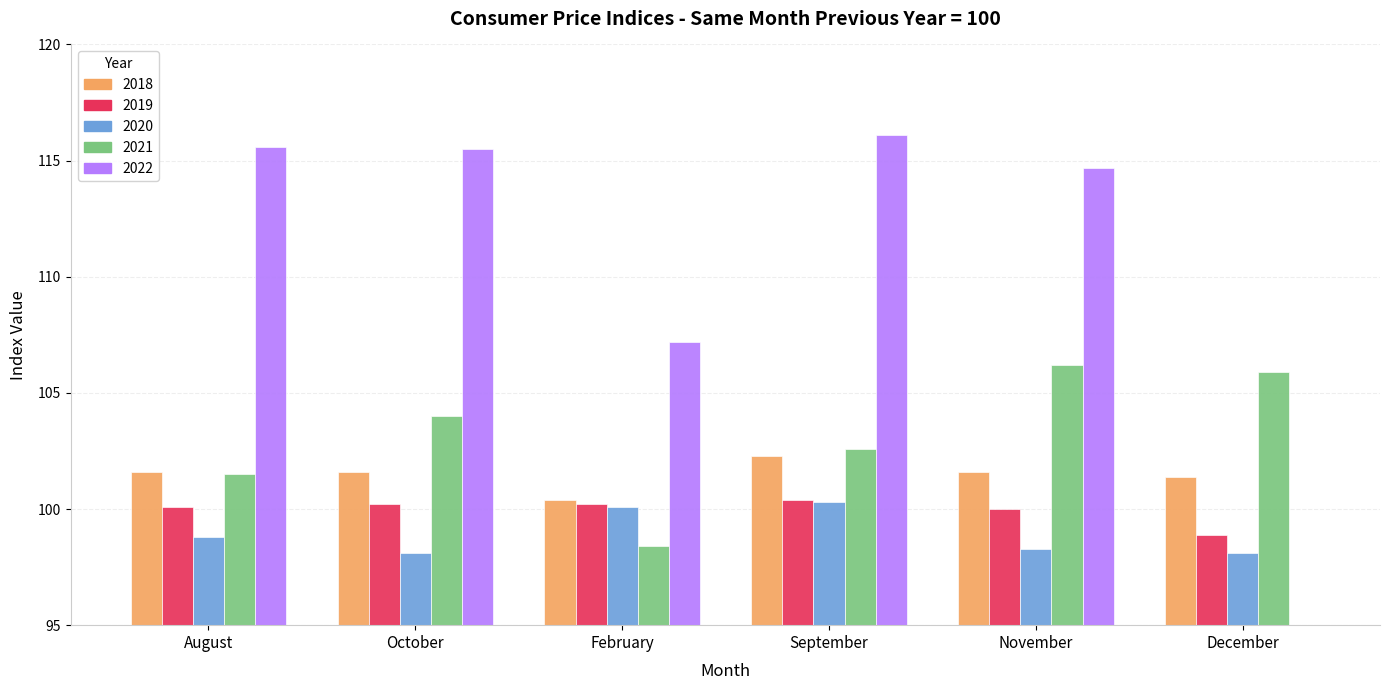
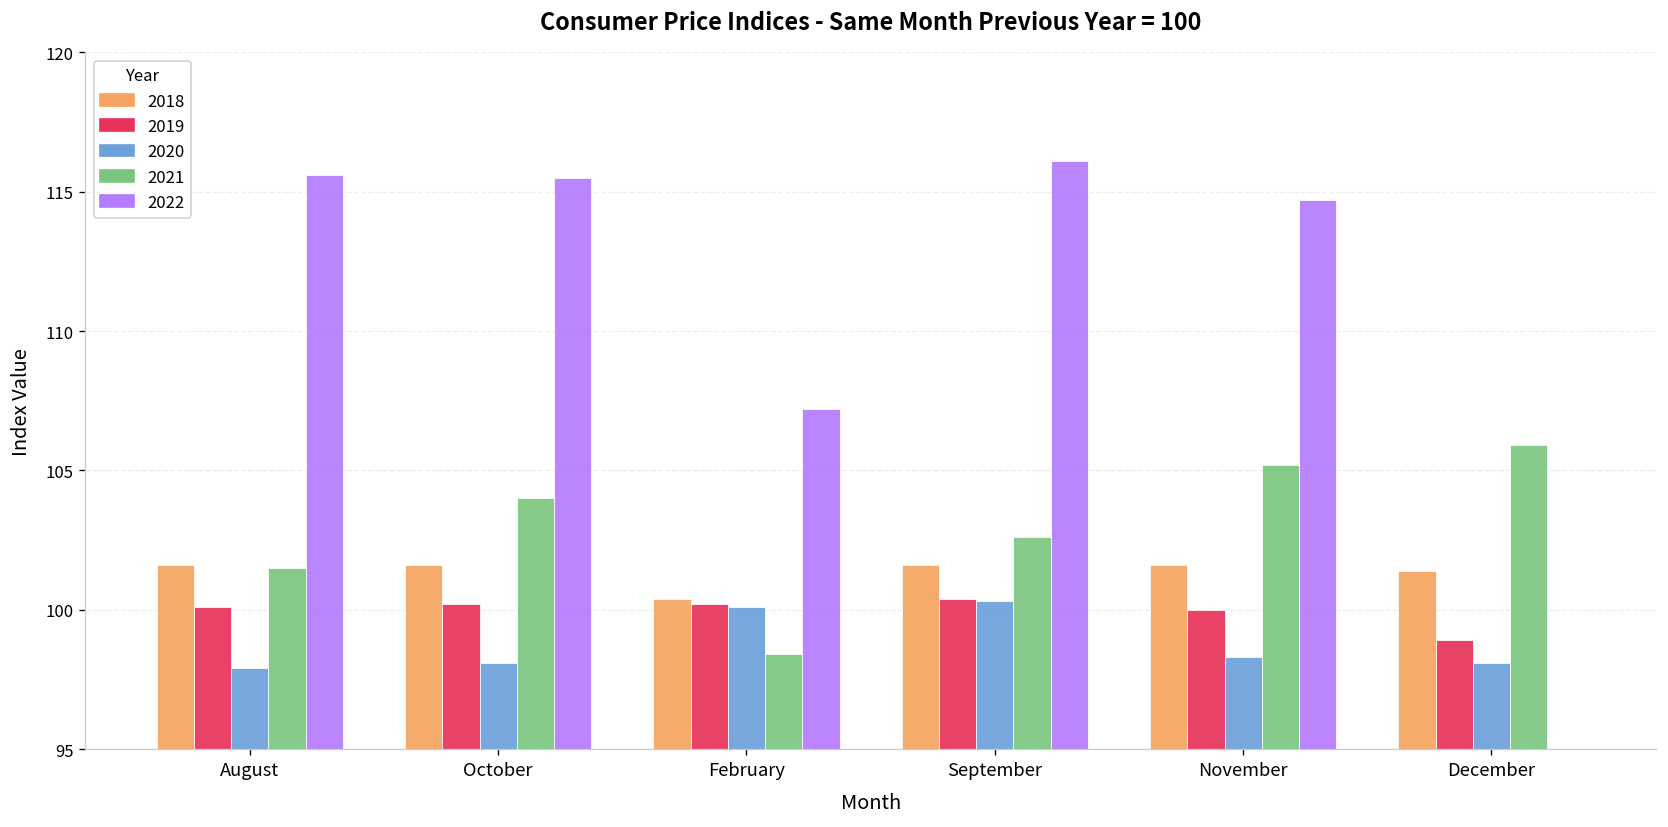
2020, August: 98.8 -> 97.9
2018, September: 102.3 -> 101.6
2021, November: 106.2 -> 105.2
